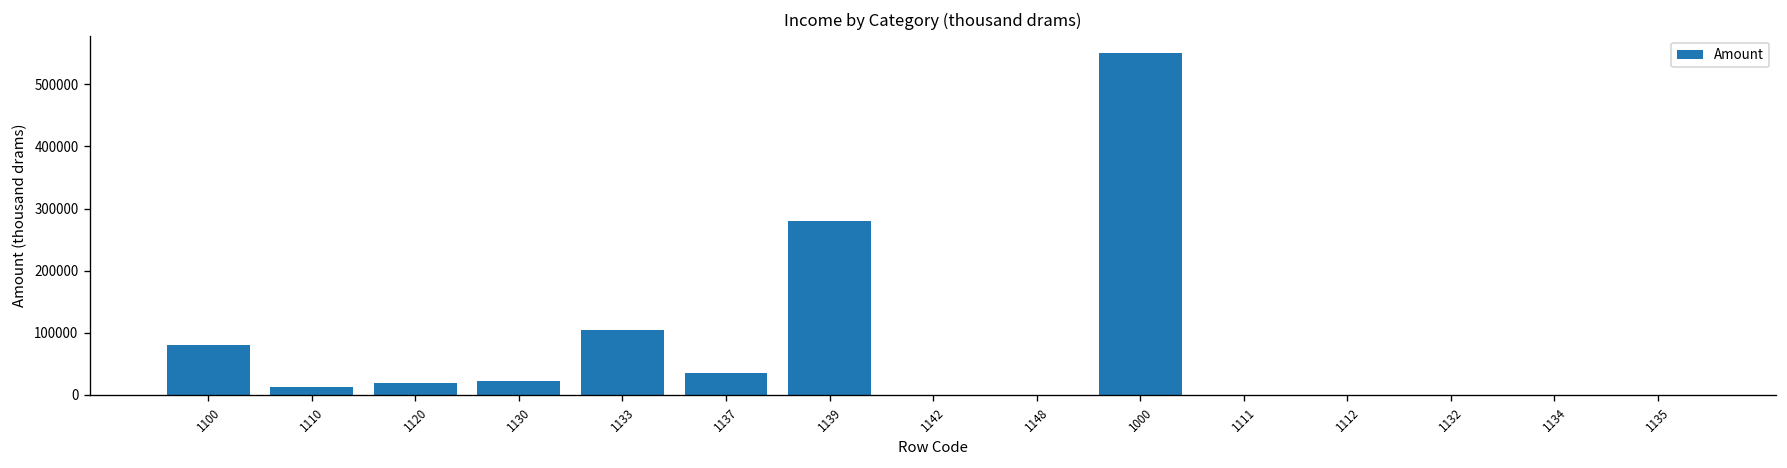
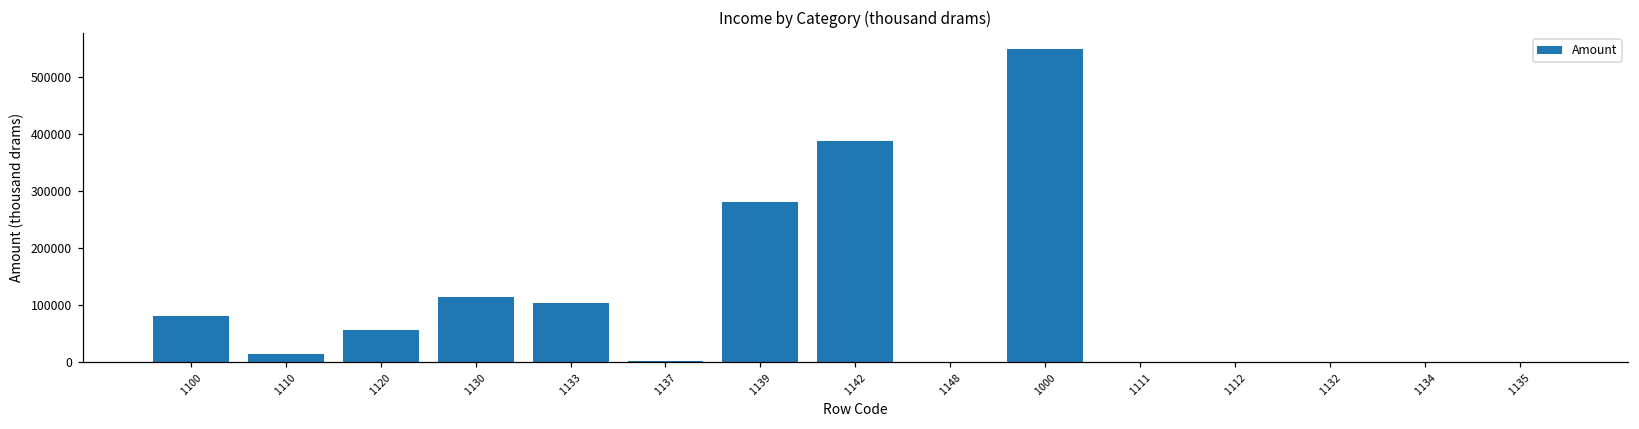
1120: 20000 -> 60000
1130: 20000 -> 110000
1137: 40000 -> 0
1142: 0 -> 390000
